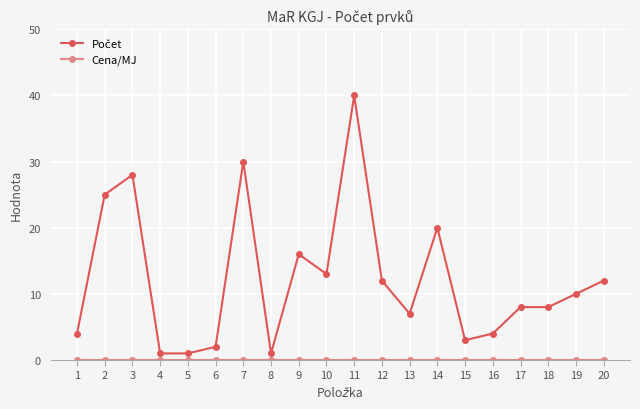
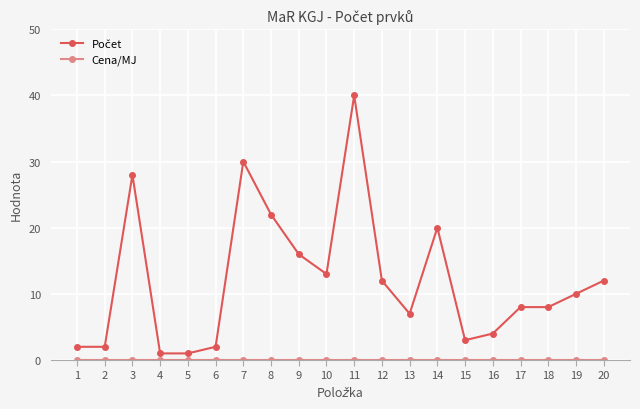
Počet, 1: 4 -> 2
Počet, 2: 25 -> 2
Počet, 8: 1 -> 22
